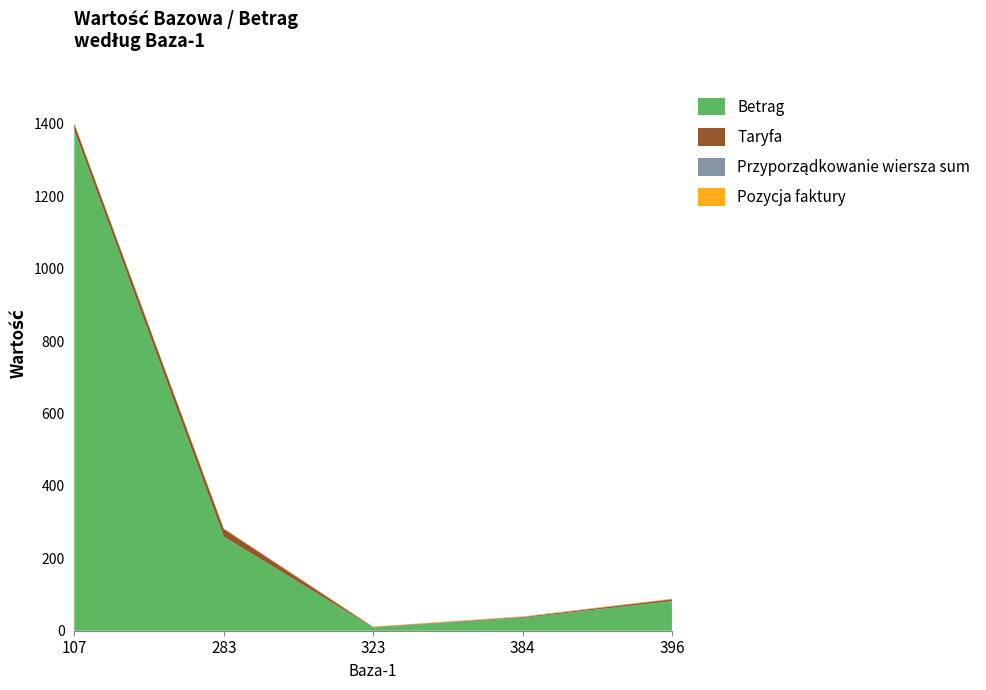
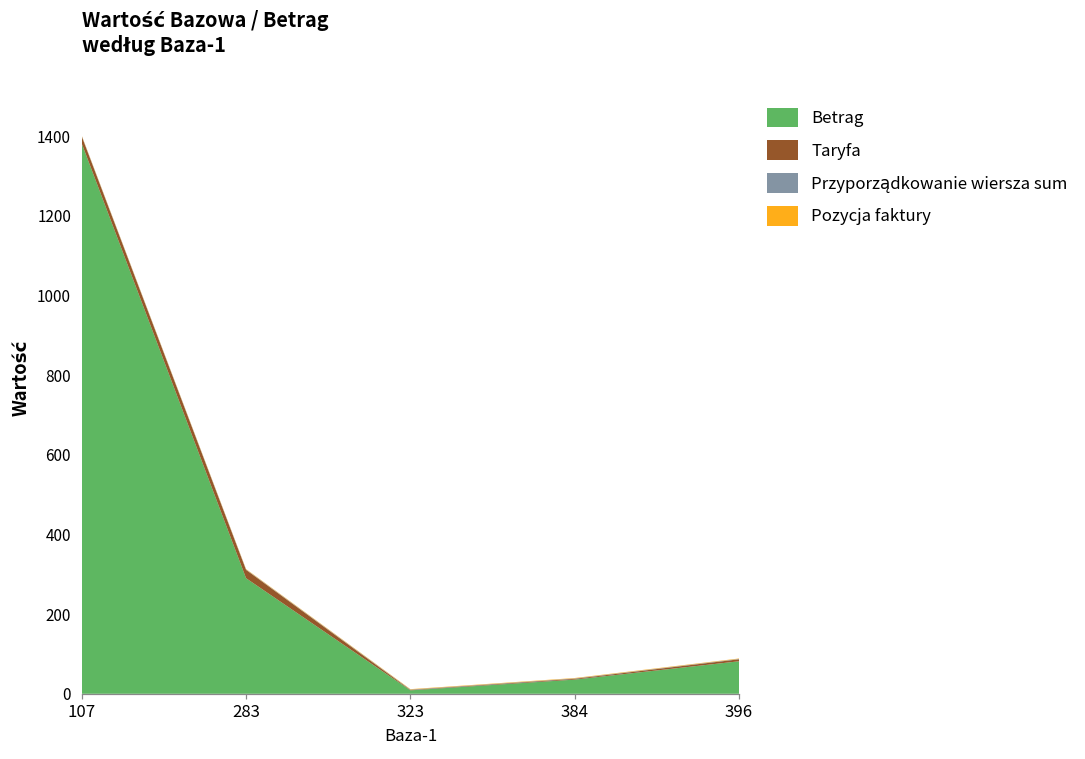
Betrag, 283: 260 -> 290
